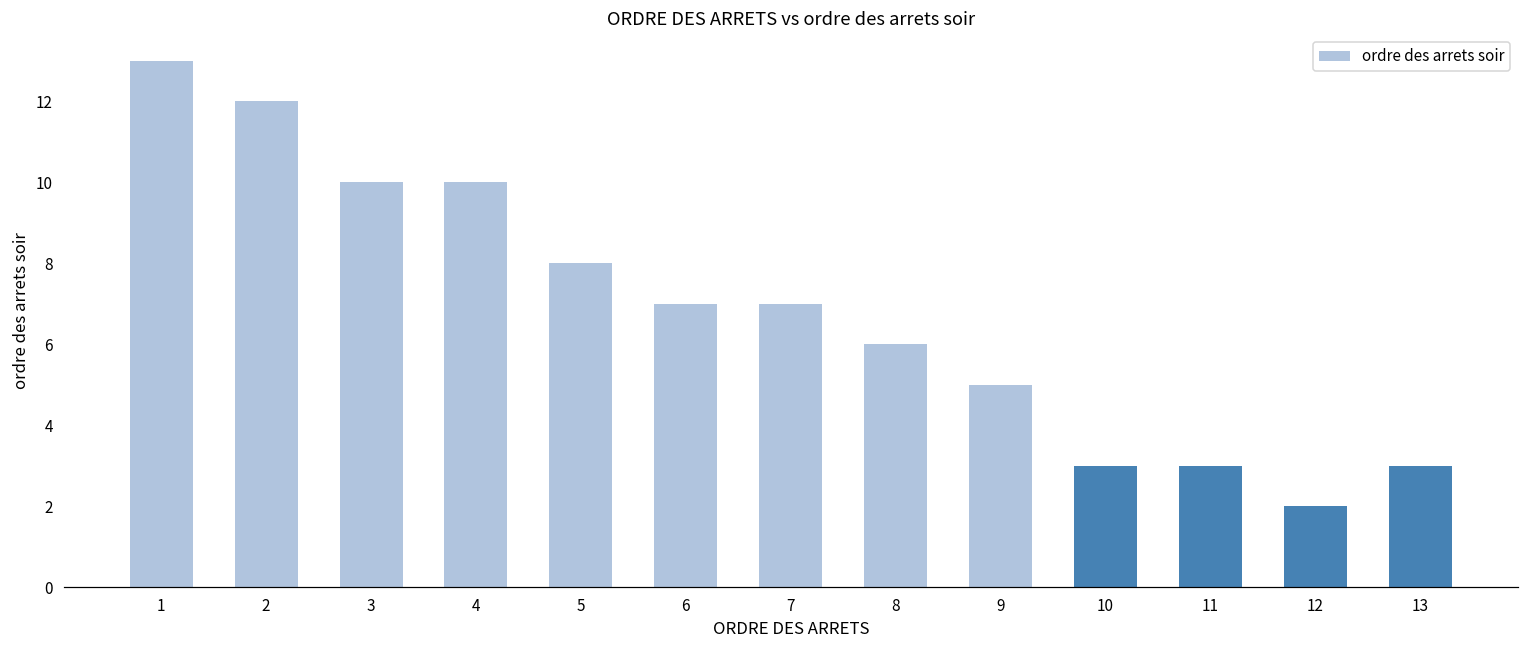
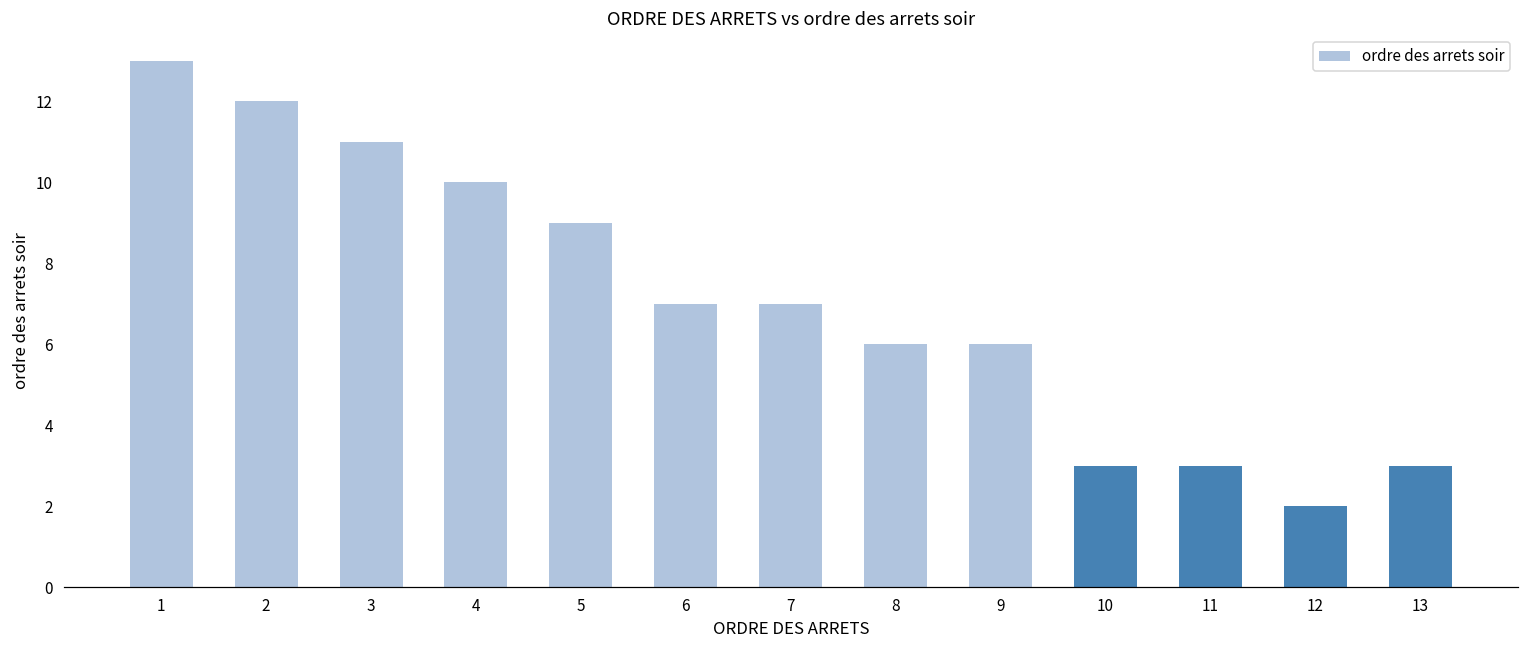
3: 10 -> 11
5: 8 -> 9
9: 5 -> 6
